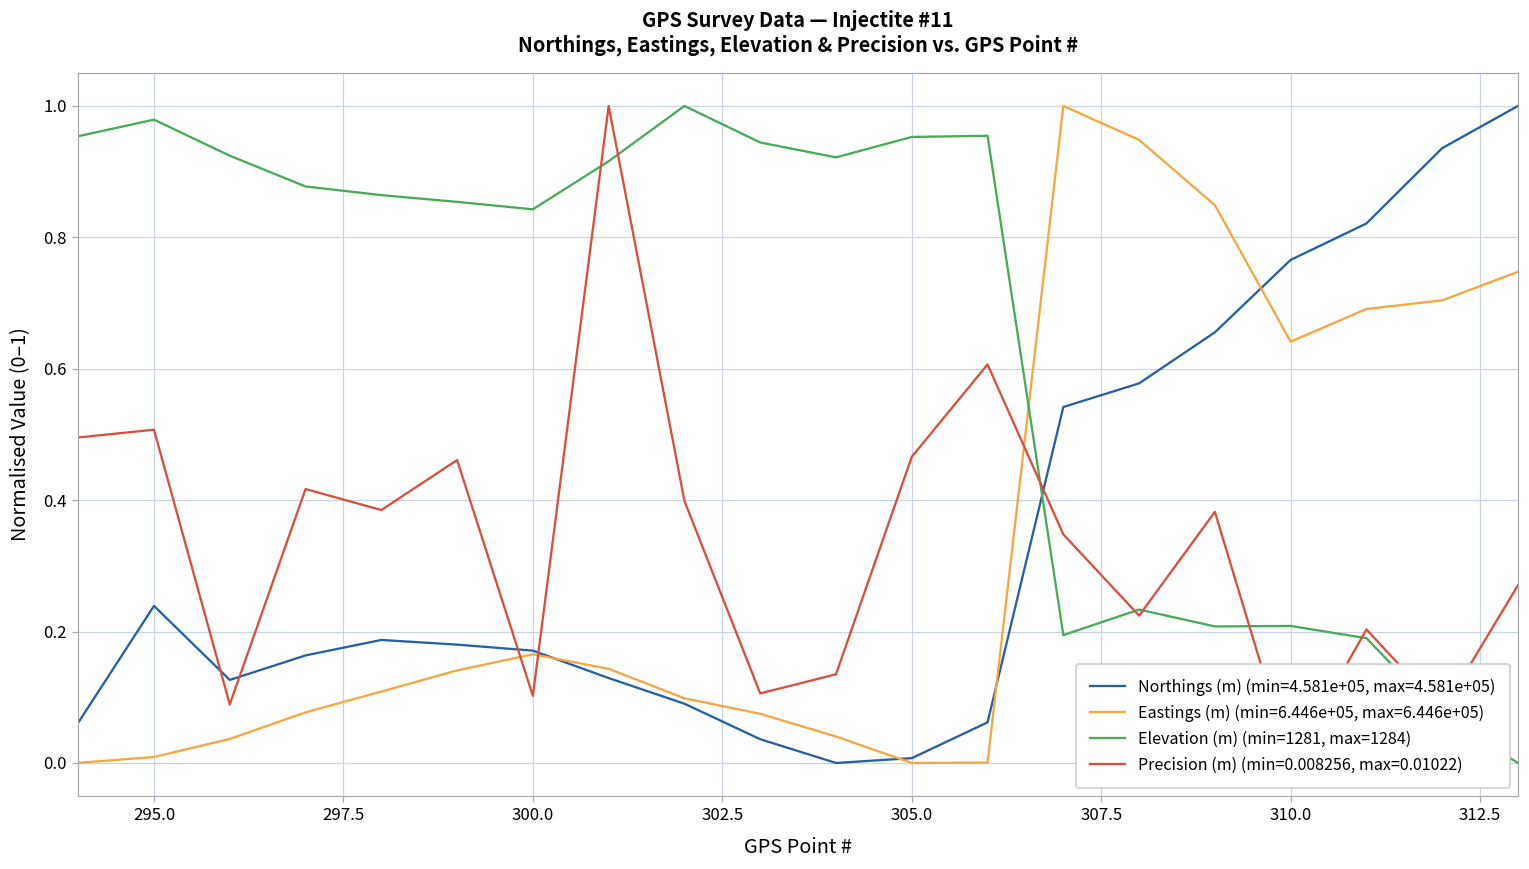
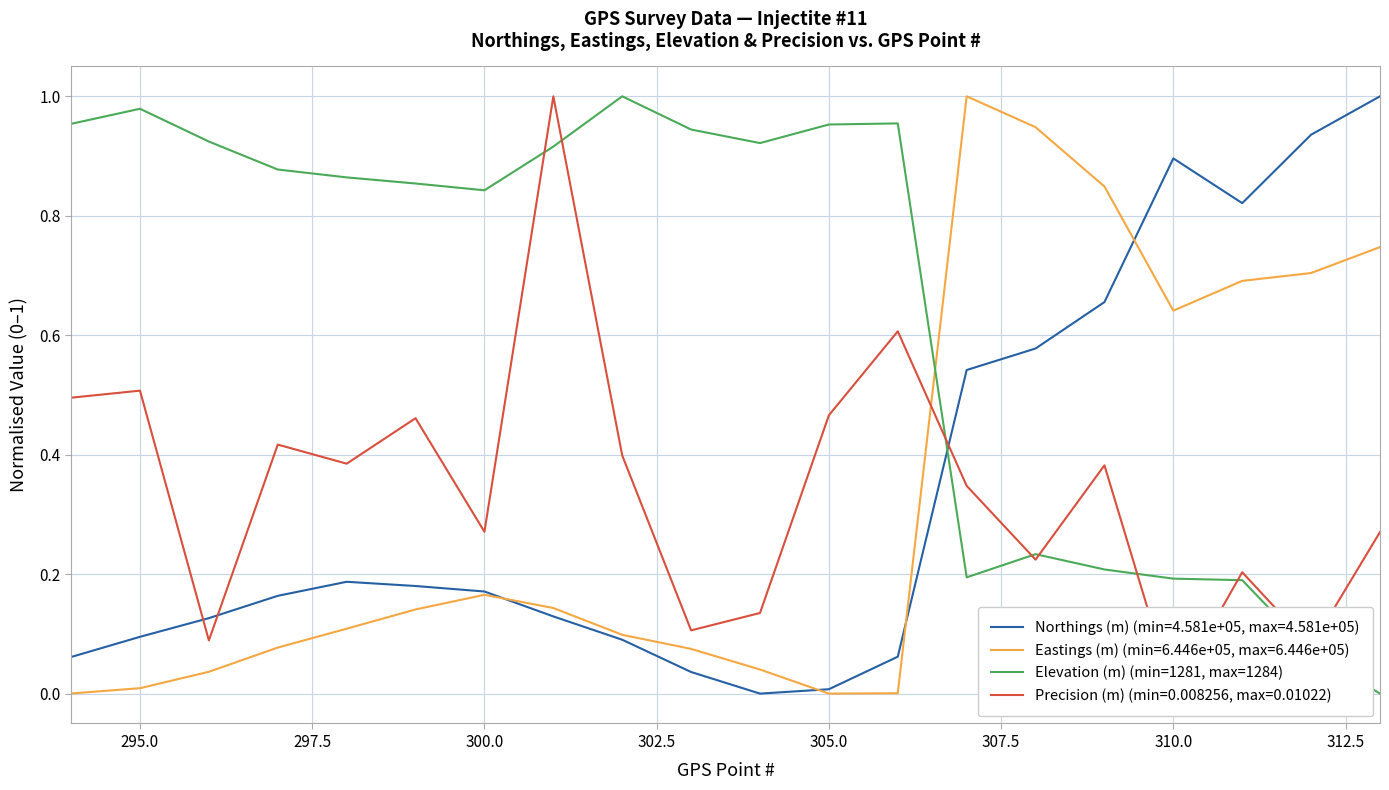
Northings (m) (min=4.581e+05, max=4.581e+05), 295.0: 0.24 -> 0.10
Precision (m) (min=0.008256, max=0.01022), 300.0: 0.10 -> 0.27
Northings (m) (min=4.581e+05, max=4.581e+05), 310.0: 0.77 -> 0.90
Elevation (m) (min=1281, max=1284), 310.0: 0.21 -> 0.19
